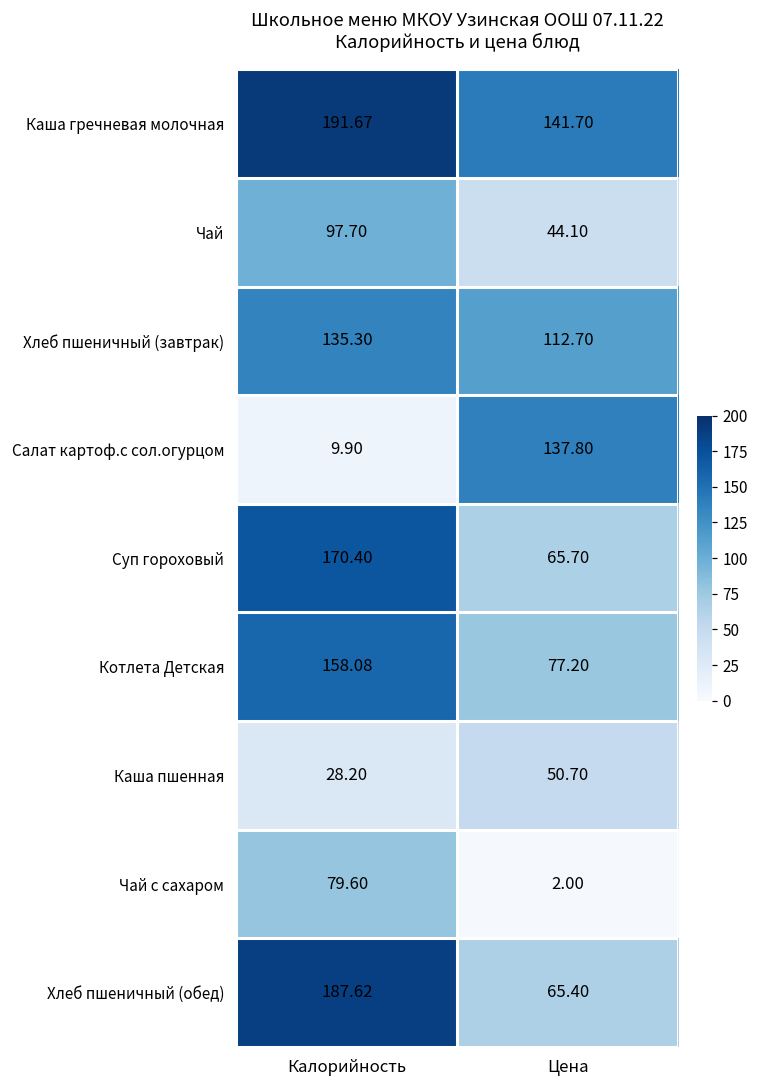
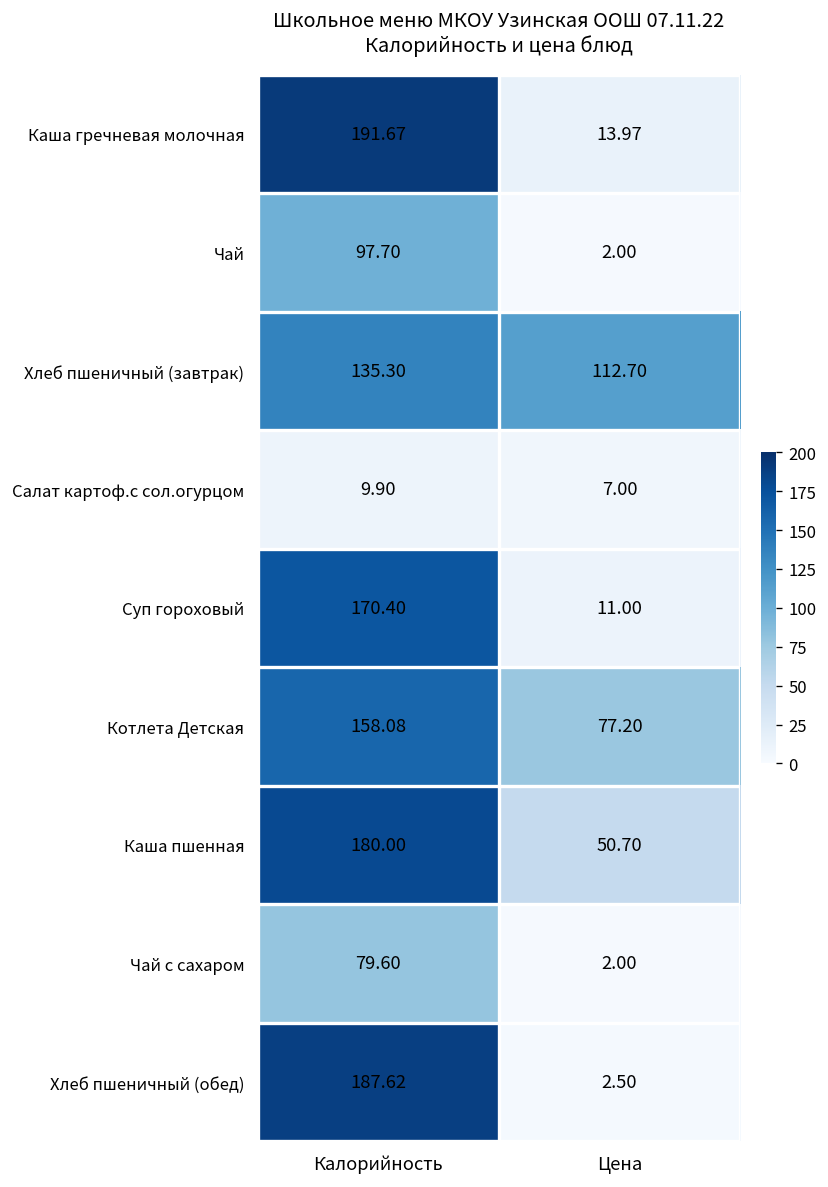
Каша гречневая молочная, Цена: 141.70 -> 13.97
Чай, Цена: 44.10 -> 2.00
Салат картоф.с сол.огурцом, Цена: 137.80 -> 7.00
Суп гороховый, Цена: 65.70 -> 11.00
Каша пшенная, Калорийность: 28.20 -> 180.00
Хлеб пшеничный (обед), Цена: 65.40 -> 2.50
